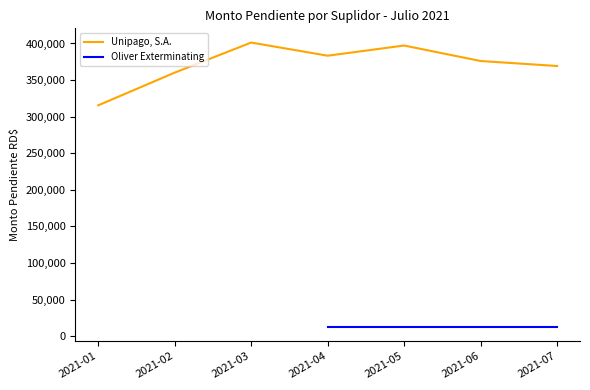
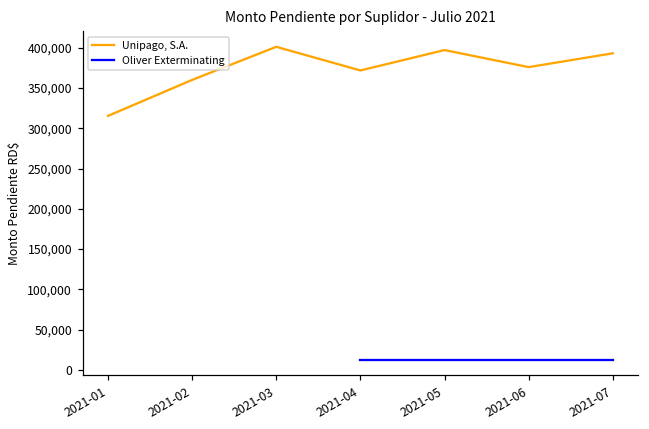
Unipago, S.A., 2021-04: 380,000 -> 370,000
Unipago, S.A., 2021-07: 370,000 -> 390,000
